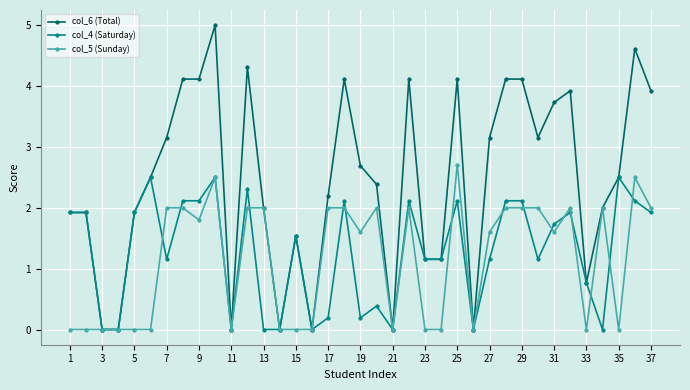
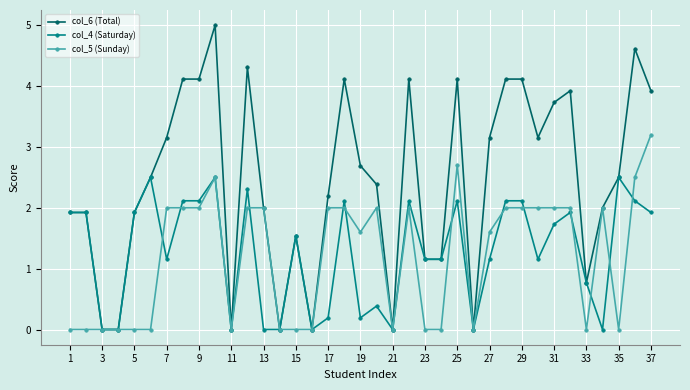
col_5 (Sunday), 9: 1.8 -> 2.0
col_5 (Sunday), 31: 1.6 -> 2.0
col_5 (Sunday), 37: 2.0 -> 3.2
